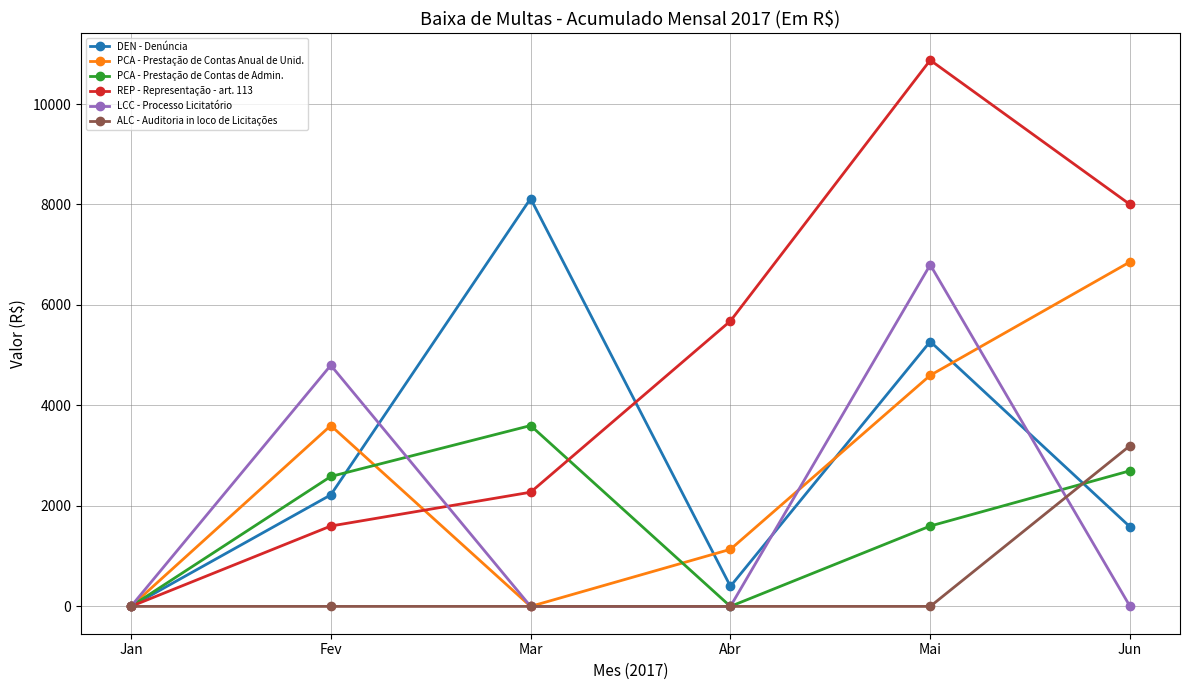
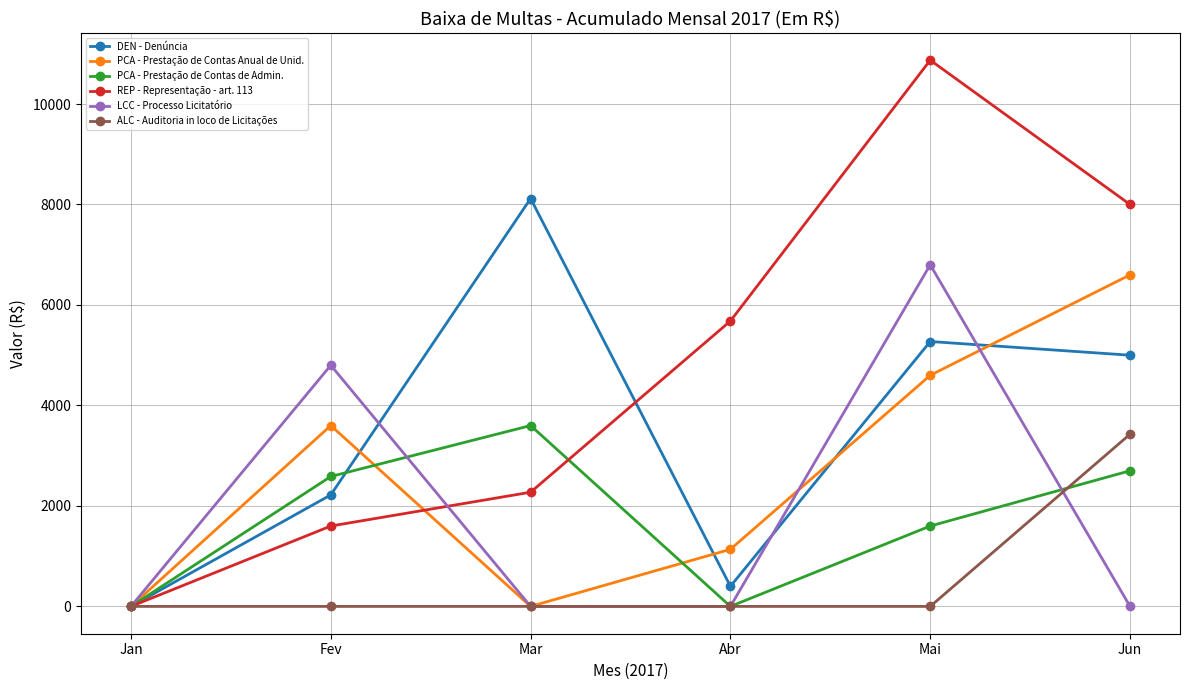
DEN - Denúncia, Jun: 1600 -> 5000
PCA - Prestação de Contas Anual de Unid., Jun: 6900 -> 6600
ALC - Auditoria in loco de Licitações, Jun: 3200 -> 3400
